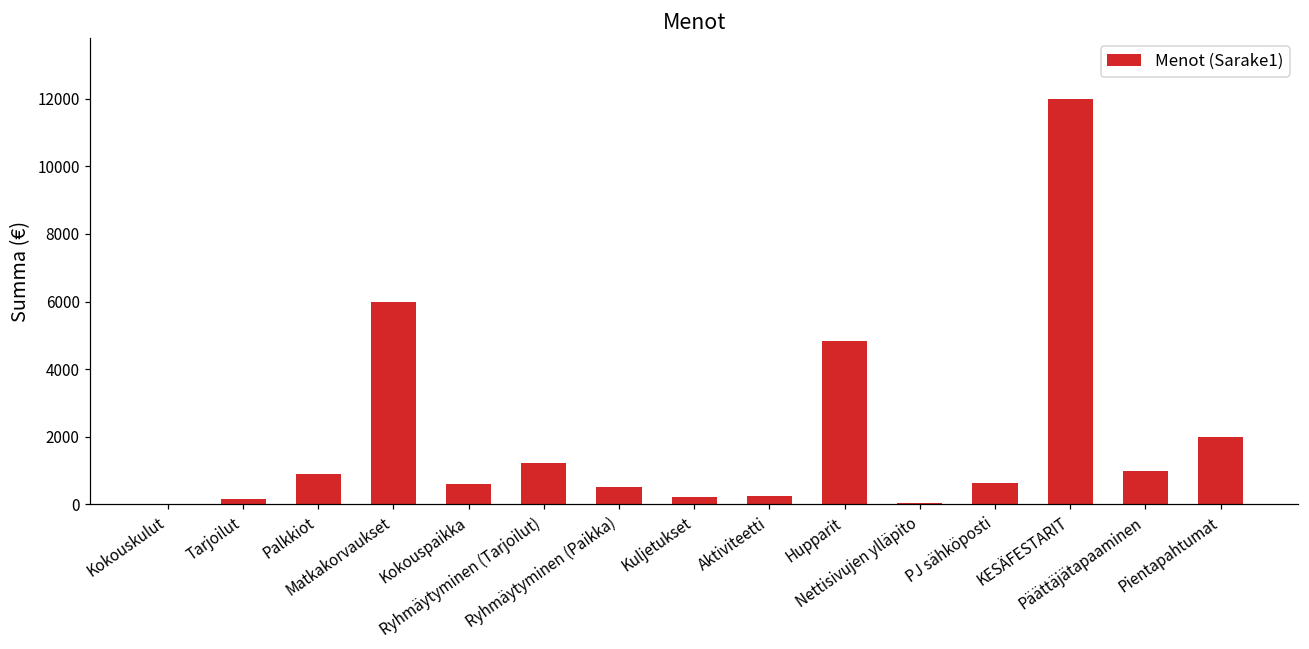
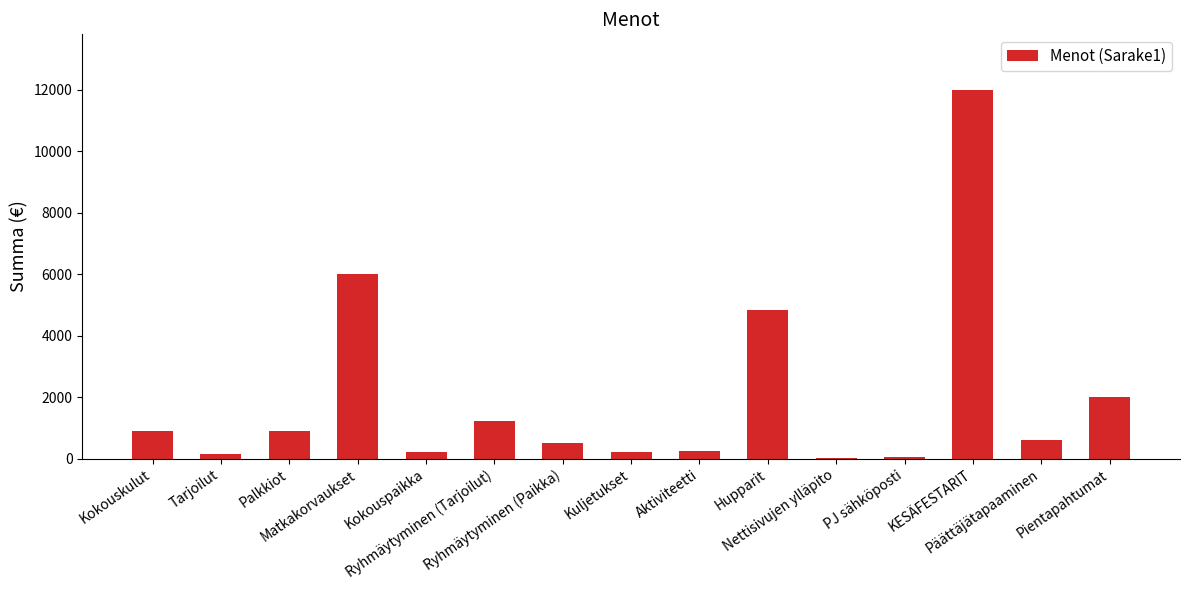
Kokouskulut: 0 -> 900
Kokouspaikka: 600 -> 200
PJ sähköposti: 600 -> 100
Päättäjätapaaminen: 1000 -> 600
